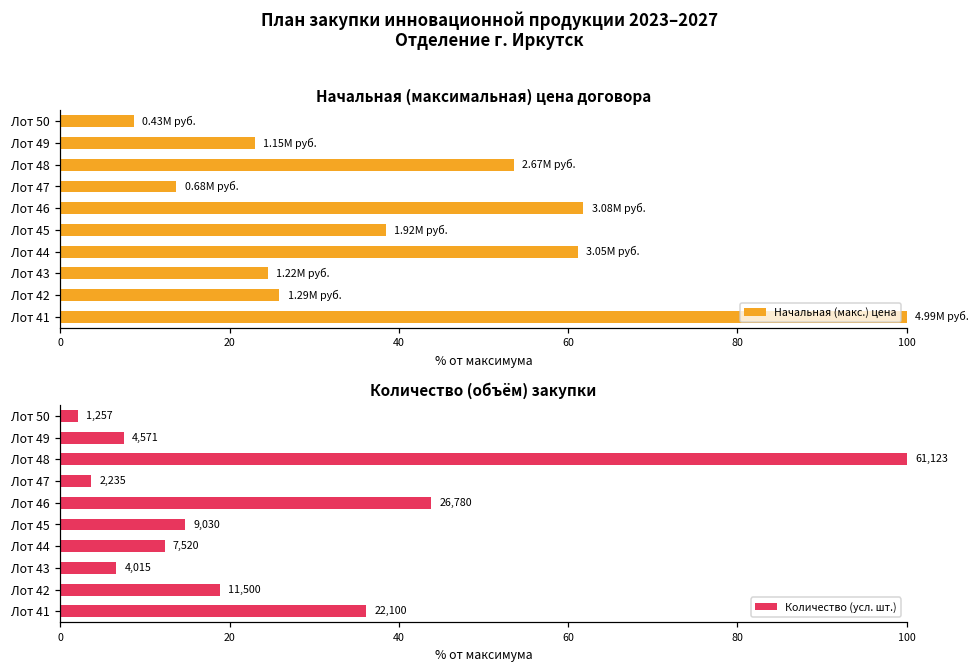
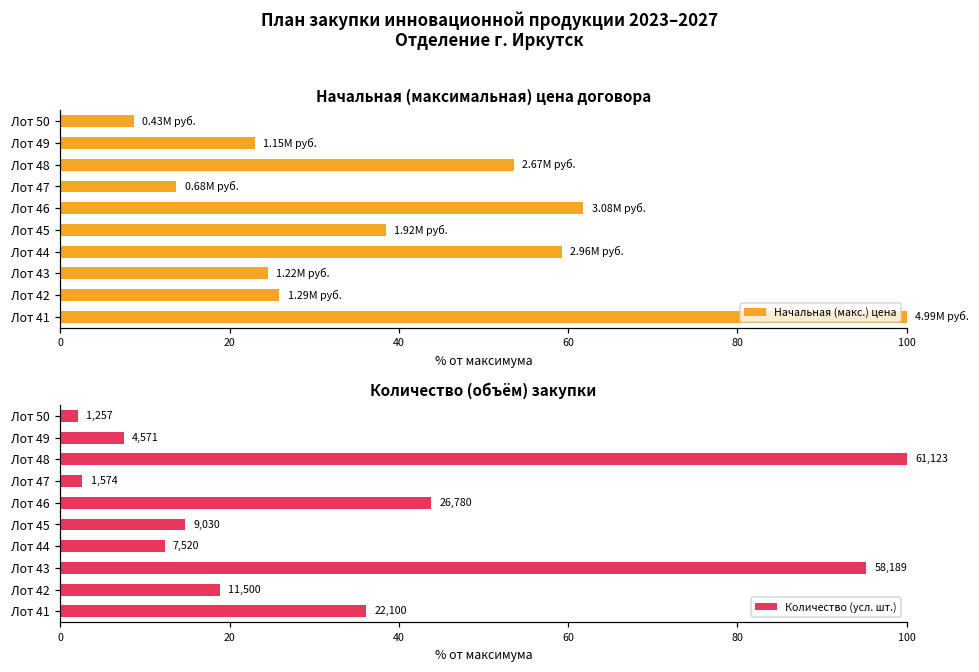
Начальная (максимальная) цена договора, Лот 44: 3.05M -> 2.96M
Количество (объём) закупки, Лот 47: 2,235 -> 1,574
Количество (объём) закупки, Лот 43: 4,015 -> 58,189
